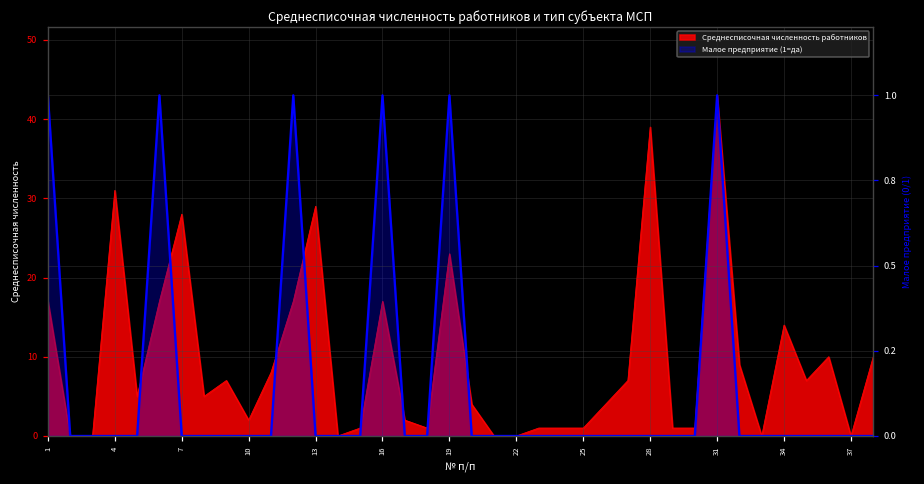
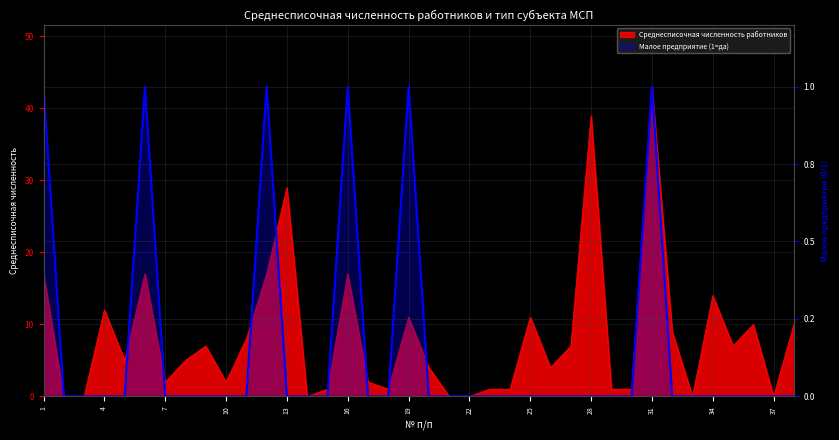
Среднесписочная численность работников, 4: 31 -> 12
Среднесписочная численность работников, 7: 28 -> 2
Среднесписочная численность работников, 19: 23 -> 11
Среднесписочная численность работников, 25: 1 -> 11
